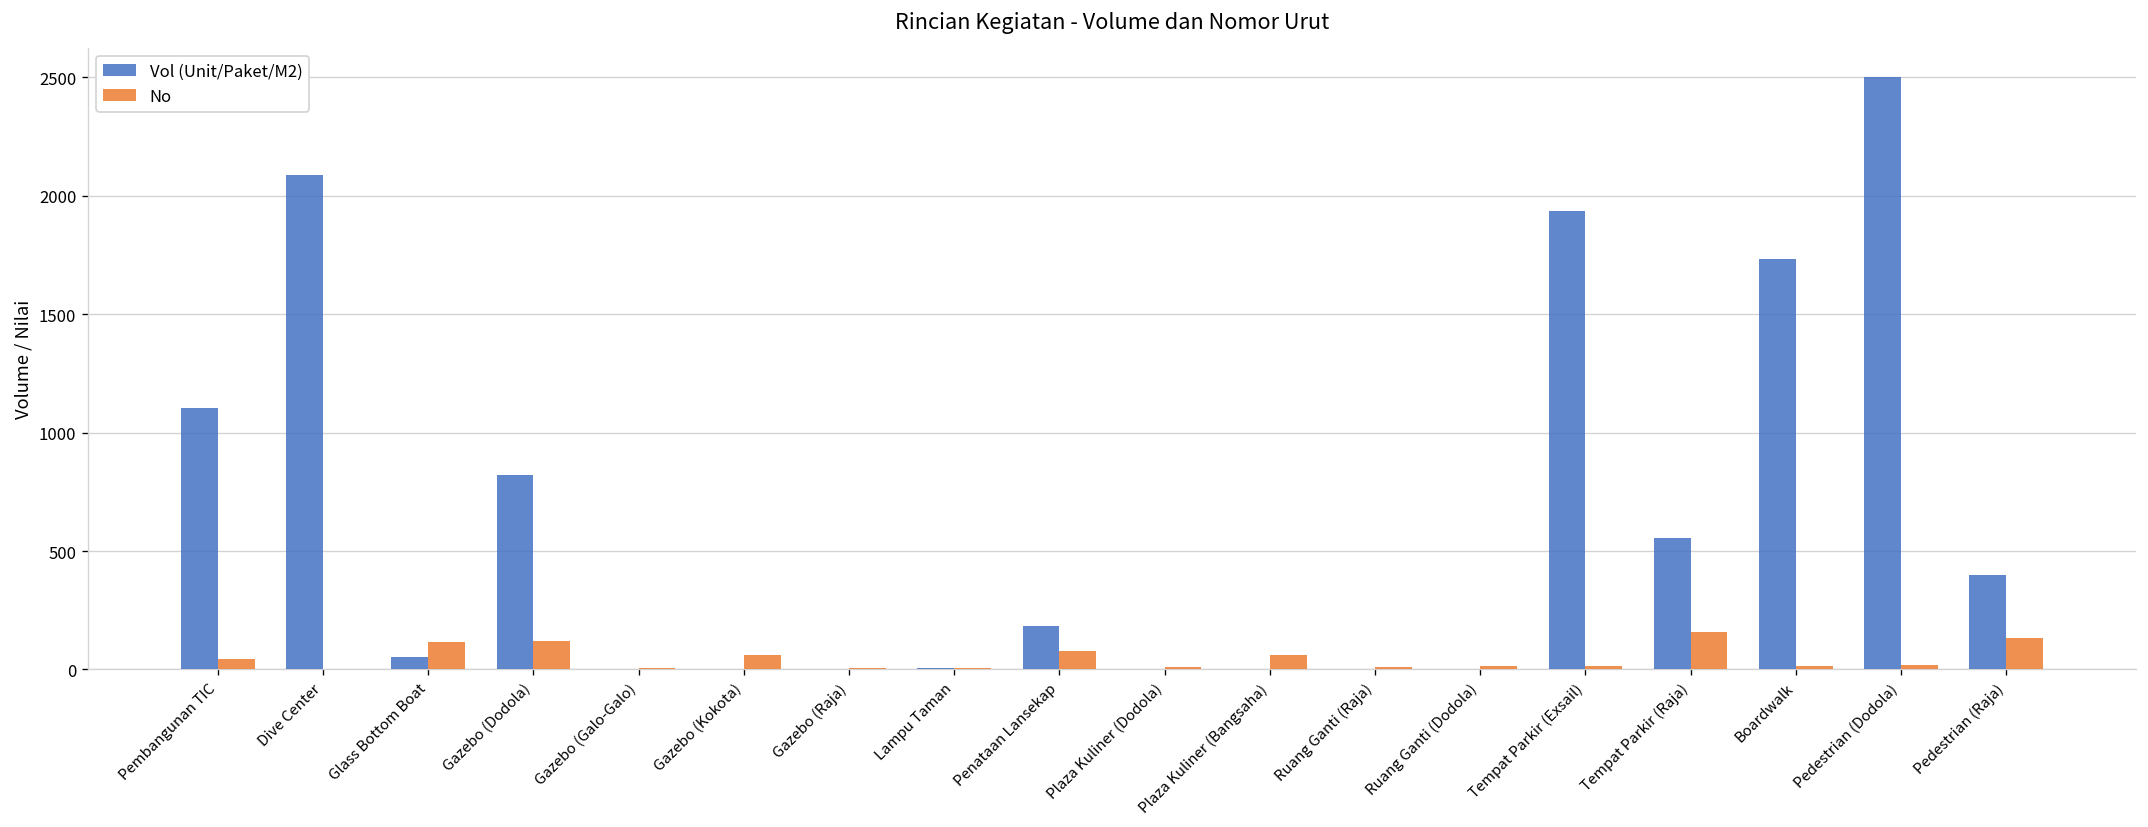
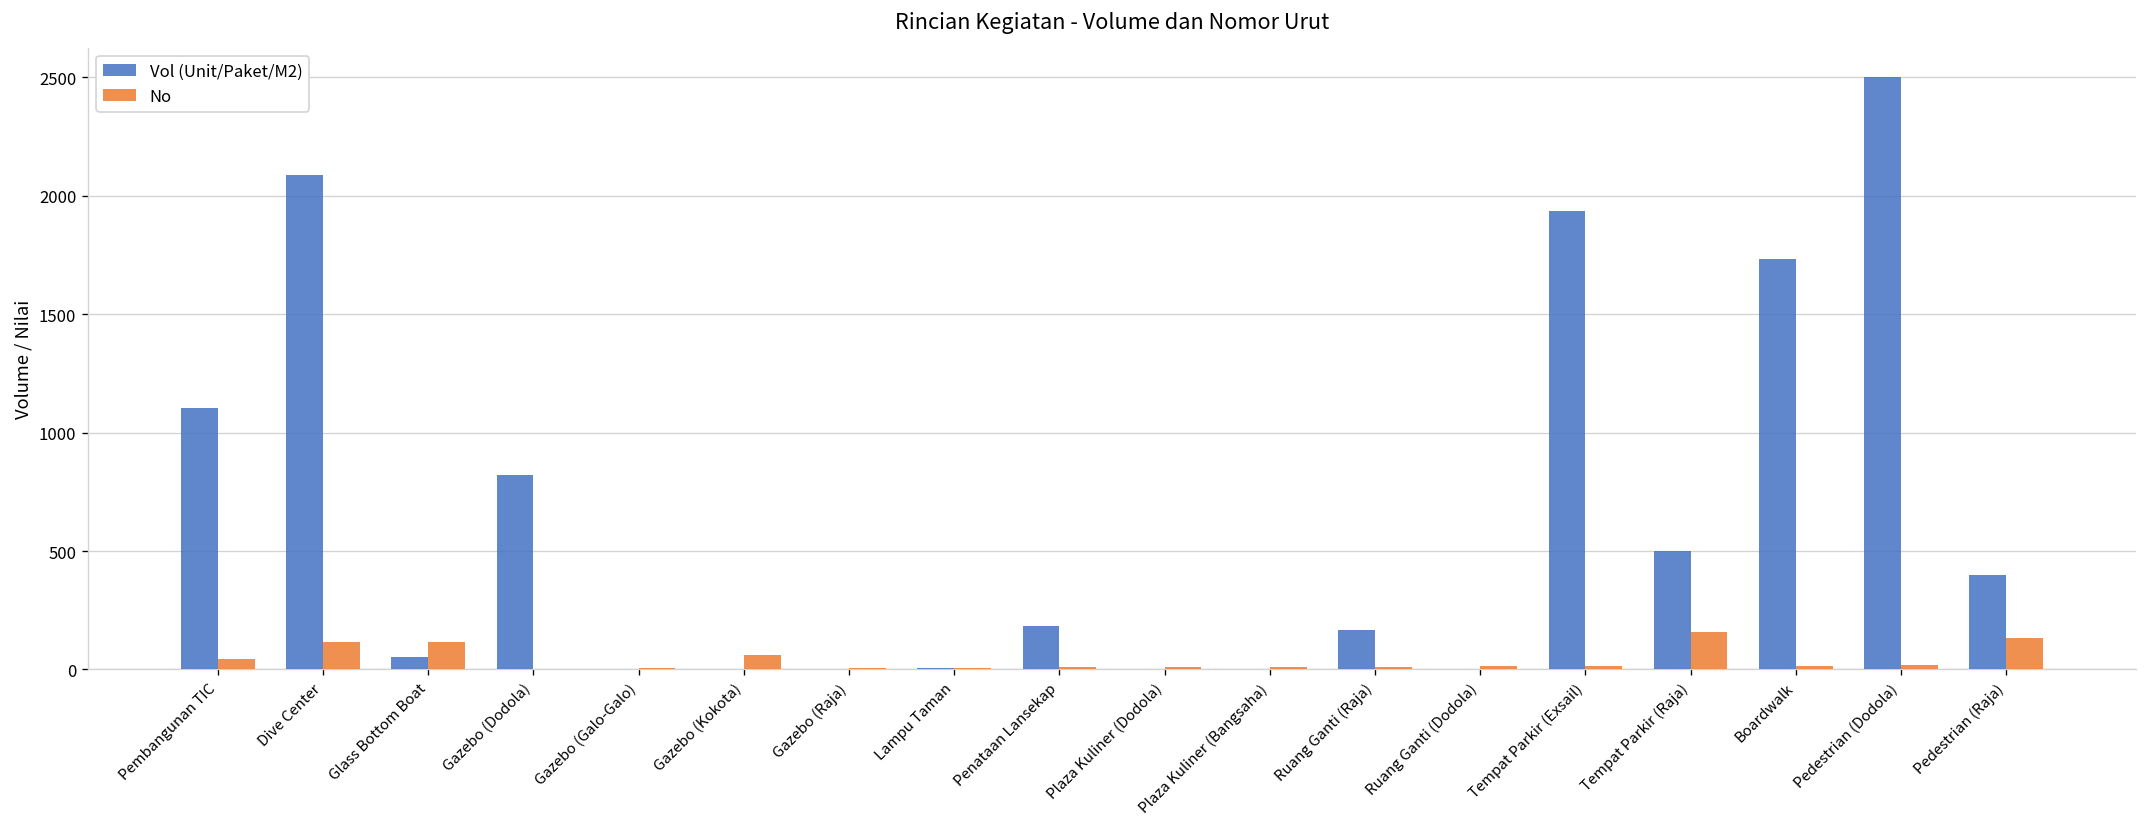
No, Dive Center: 0 -> 120
No, Gazebo (Dodola): 120 -> 0
No, Penataan Lansekap: 80 -> 10
No, Plaza Kuliner (Bangsaha): 60 -> 10
Vol (Unit/Paket/M2), Ruang Ganti (Raja): 0 -> 170
Vol (Unit/Paket/M2), Tempat Parkir (Raja): 560 -> 500
